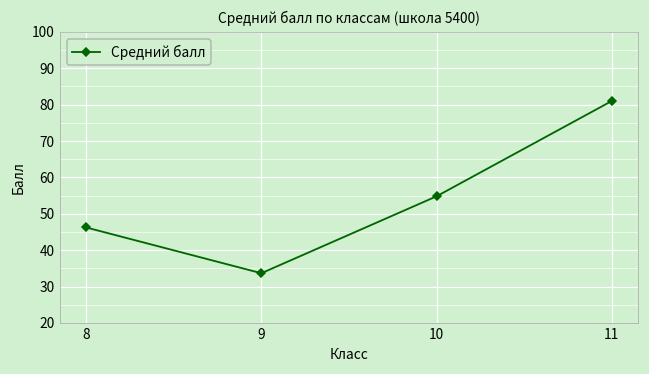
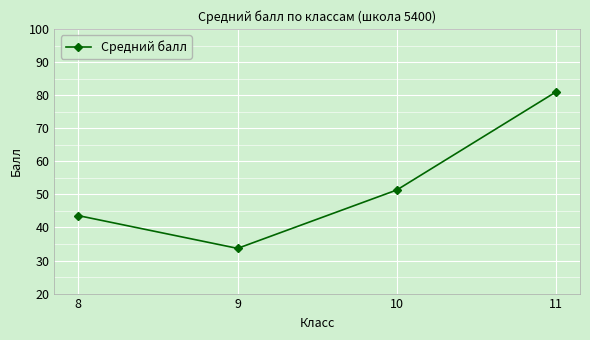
8: 46 -> 44
10: 55 -> 51
